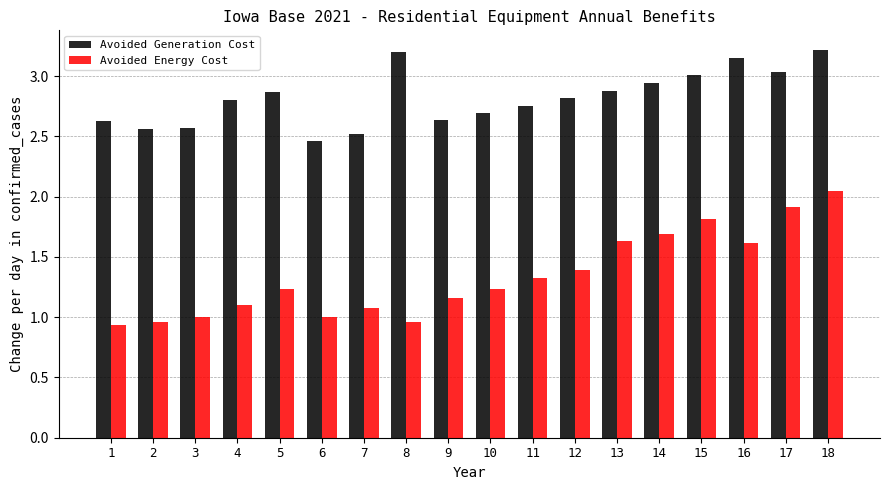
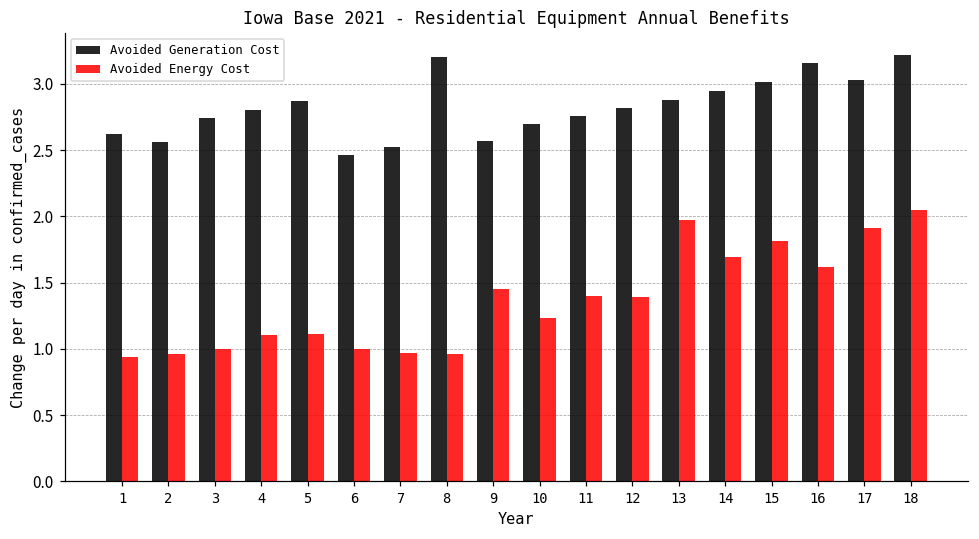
Avoided Generation Cost, 3: 2.57 -> 2.74
Avoided Energy Cost, 5: 1.24 -> 1.11
Avoided Energy Cost, 7: 1.07 -> 0.97
Avoided Generation Cost, 9: 2.64 -> 2.57
Avoided Energy Cost, 9: 1.16 -> 1.45
Avoided Energy Cost, 11: 1.33 -> 1.40
Avoided Energy Cost, 13: 1.63 -> 1.97
